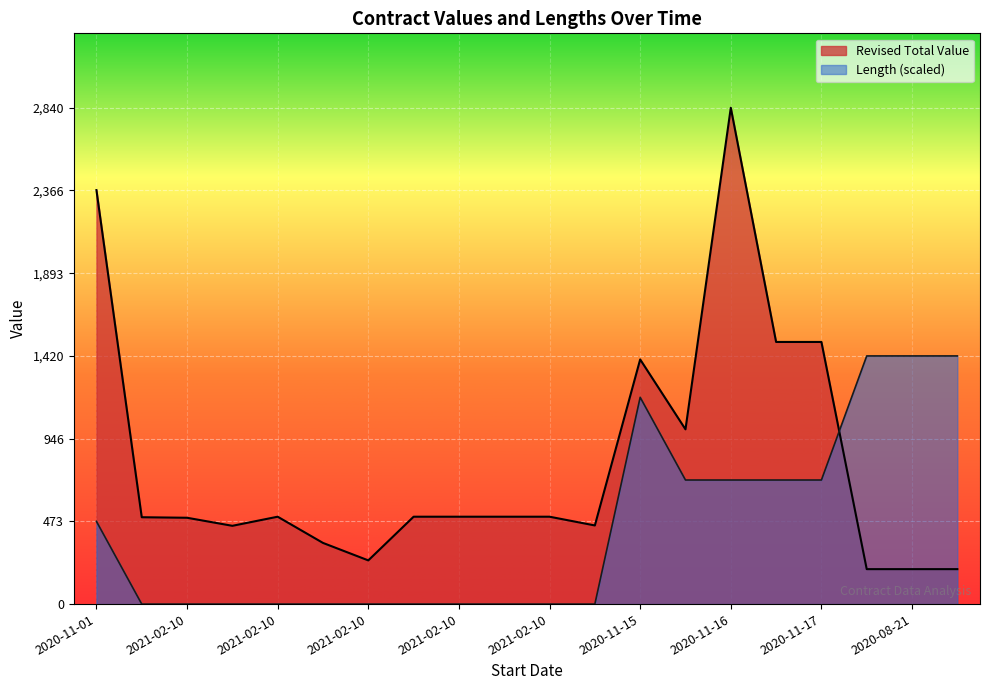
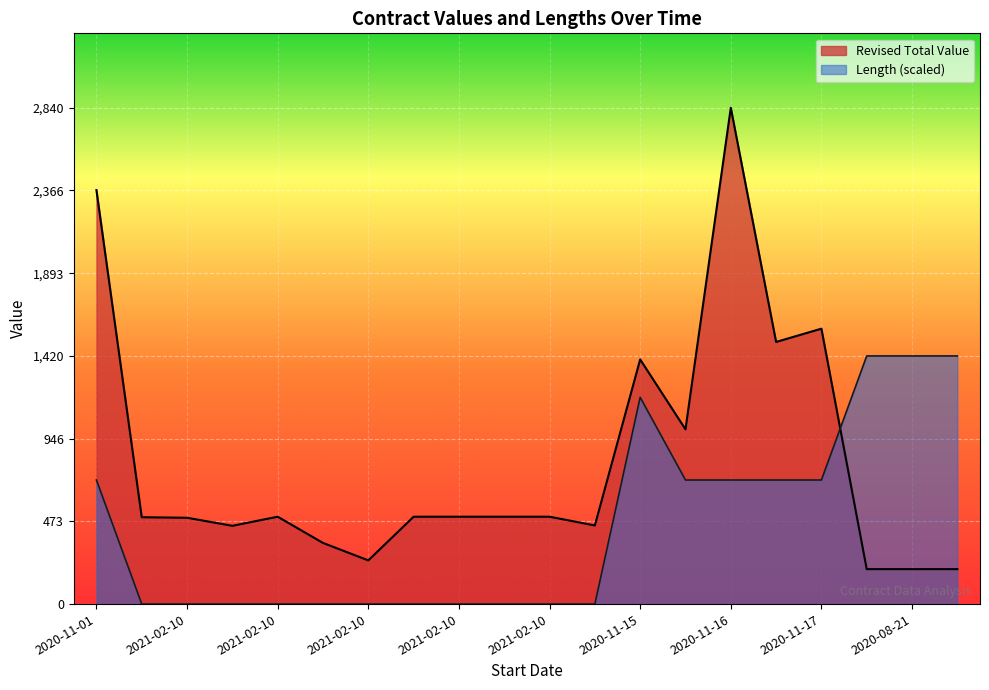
Length (scaled), 2020-11-01: 470 -> 710
Revised Total Value, 2020-11-17: 1,500 -> 1,580
